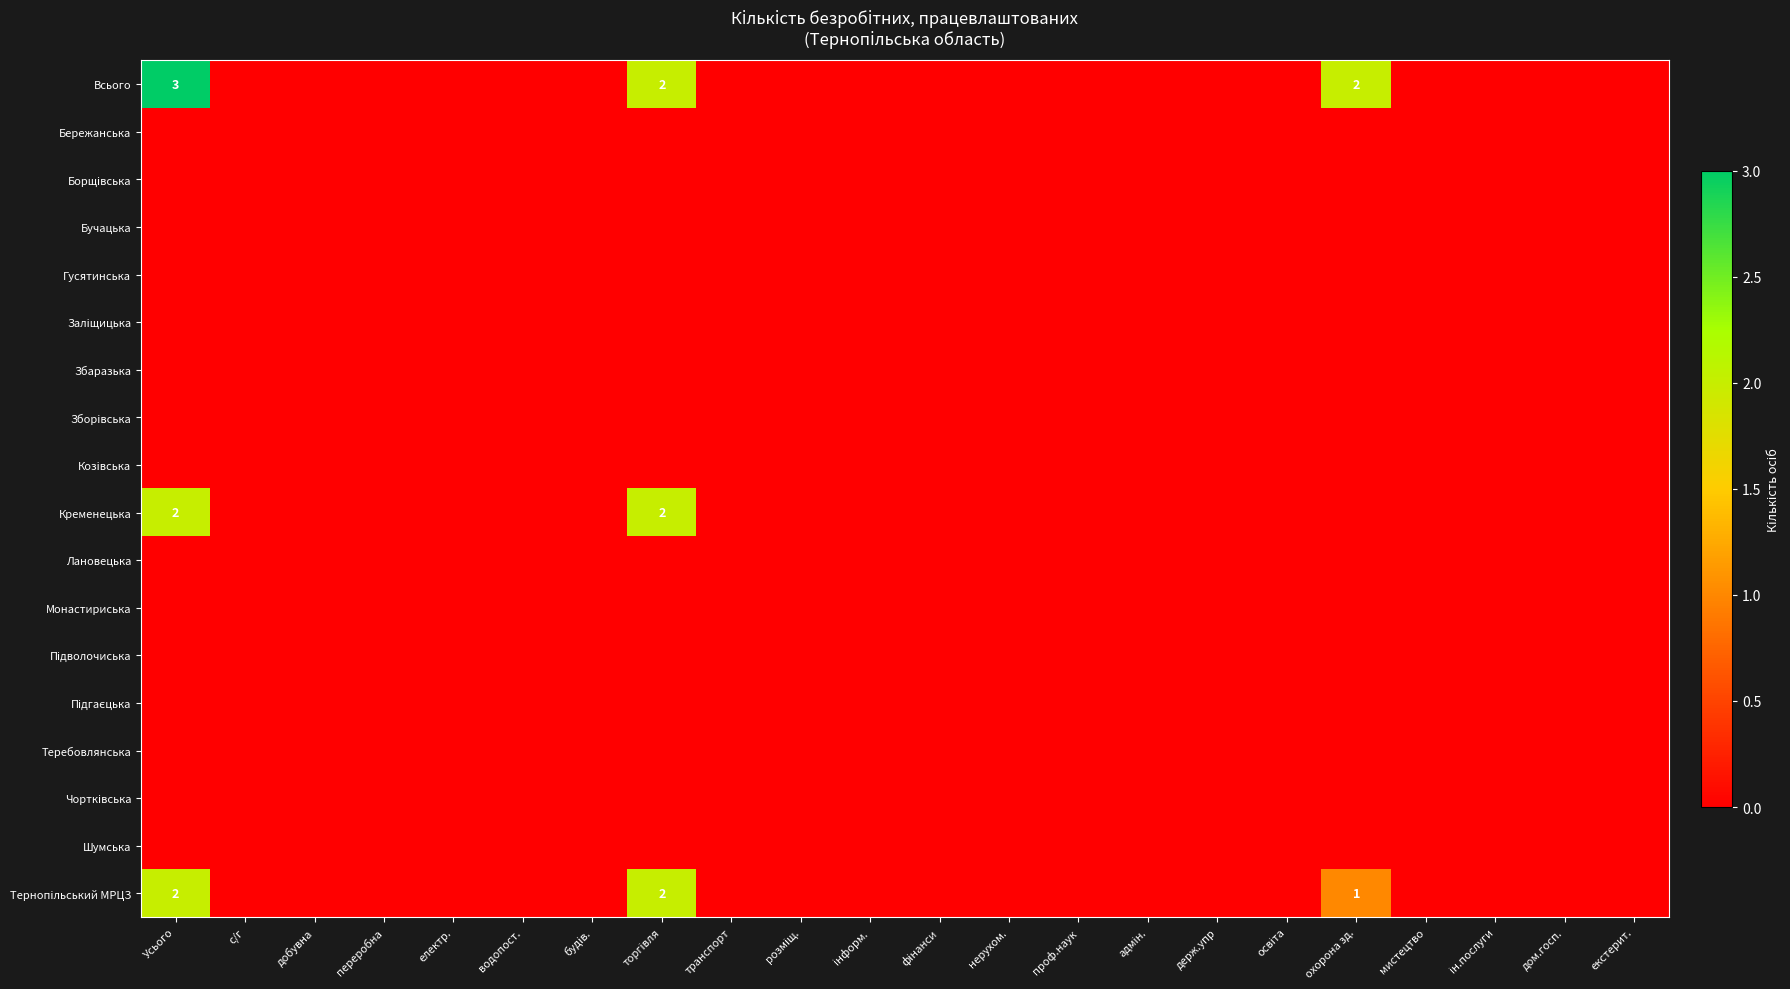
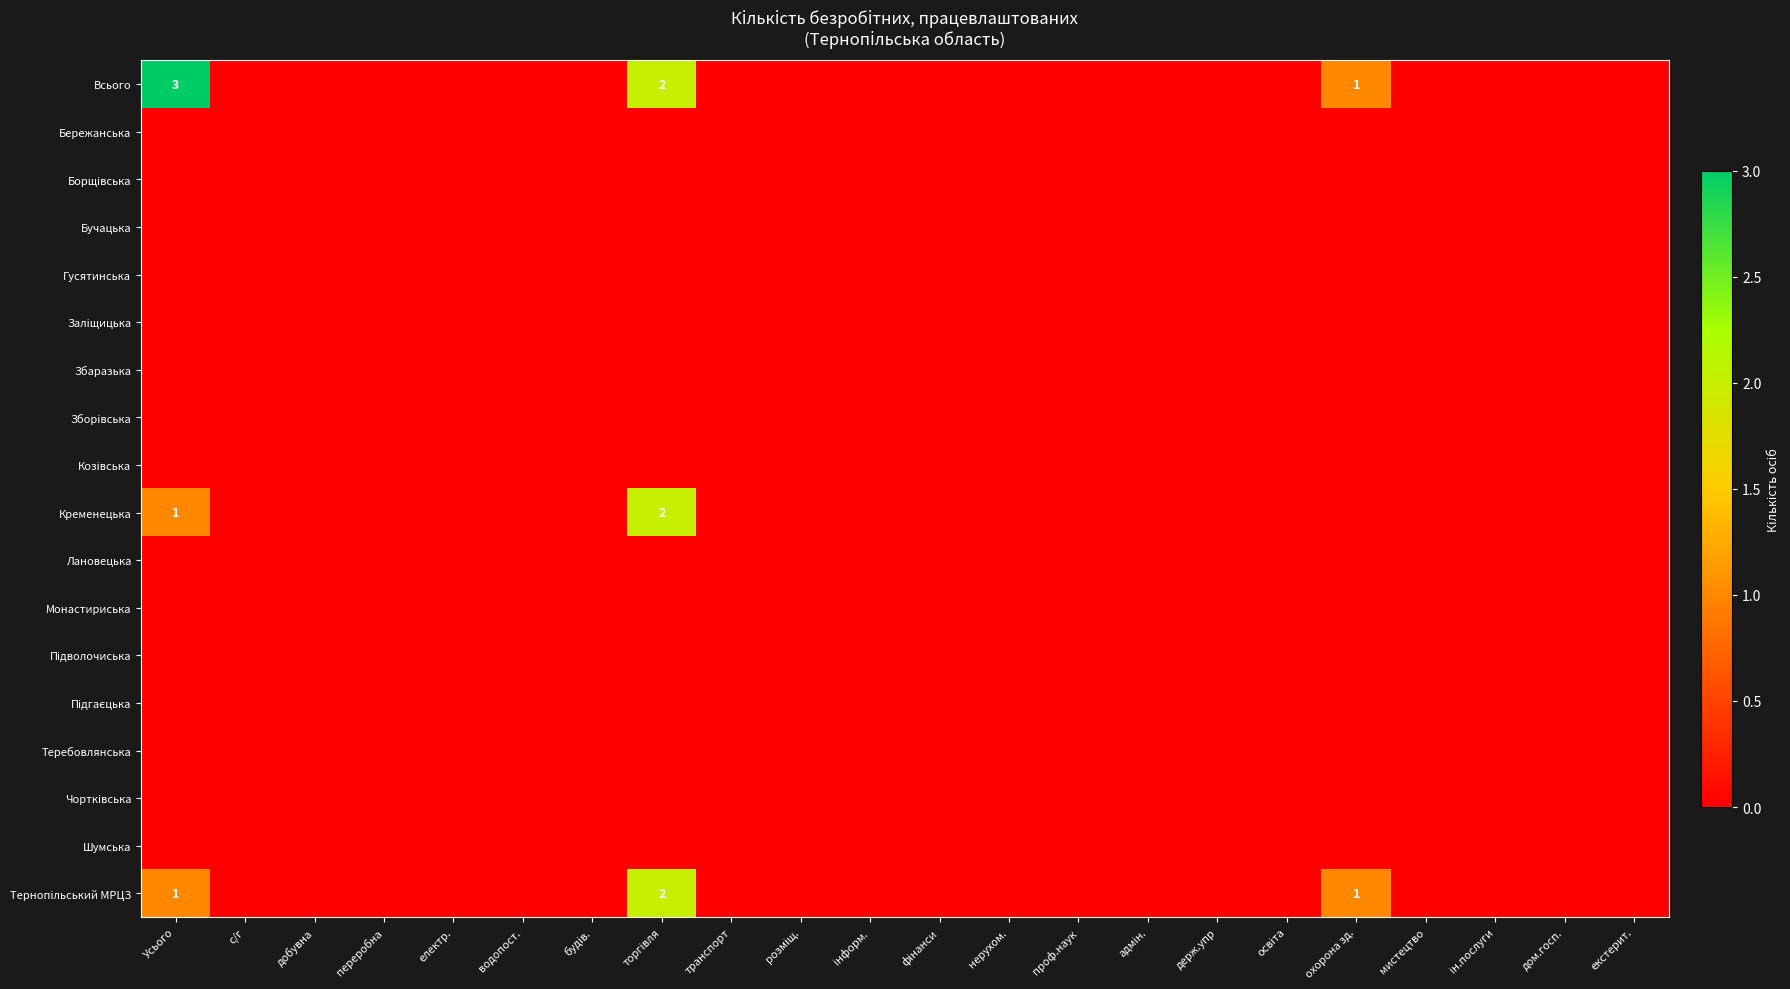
Всього, охорона зд.: 2 -> 1
Кременецька, Усього: 2 -> 1
Тернопільський МРЦЗ, Усього: 2 -> 1
